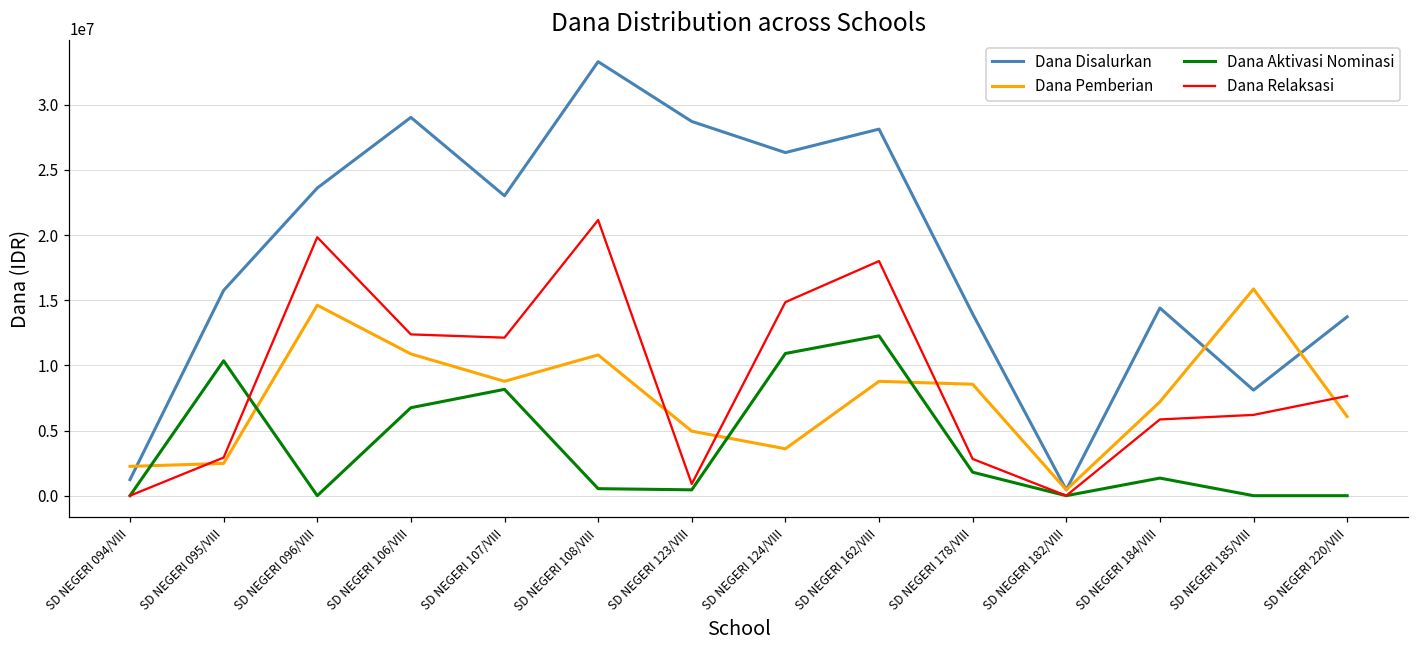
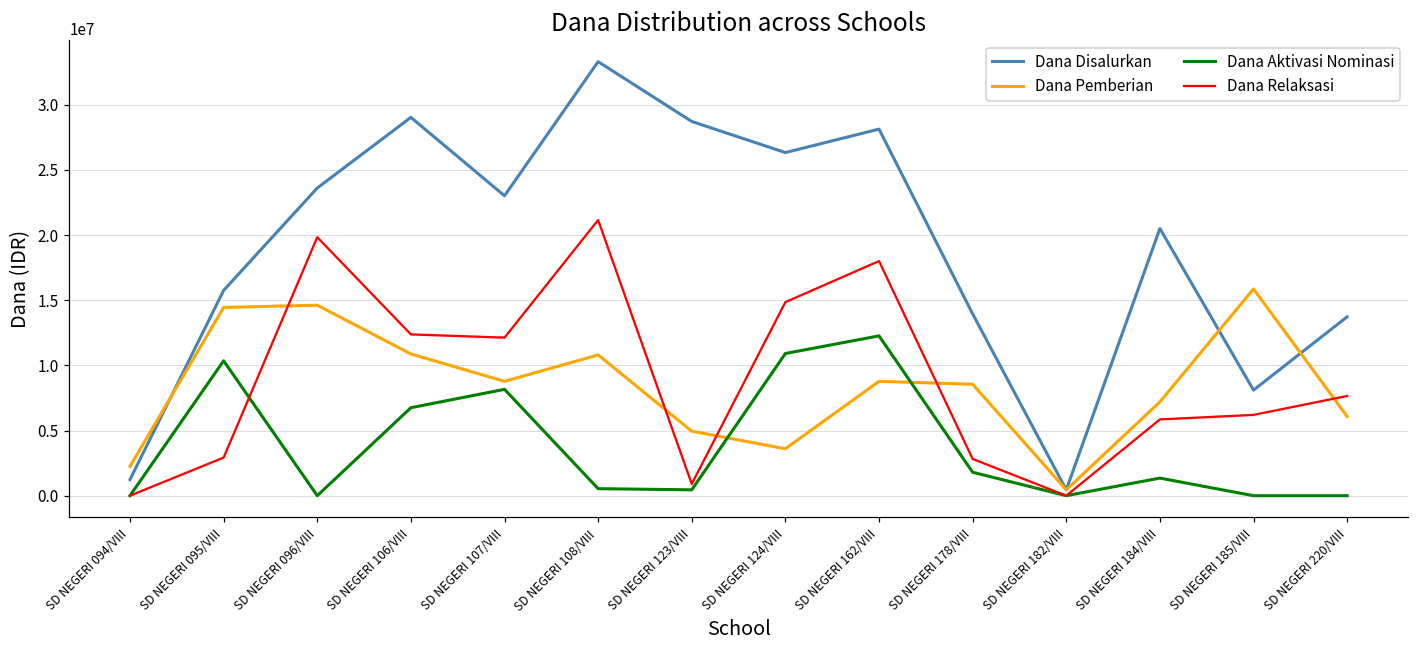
Dana Pemberian, SD NEGERI 095/VIII: 2500000 -> 14400000
Dana Disalurkan, SD NEGERI 184/VIII: 14400000 -> 20500000
